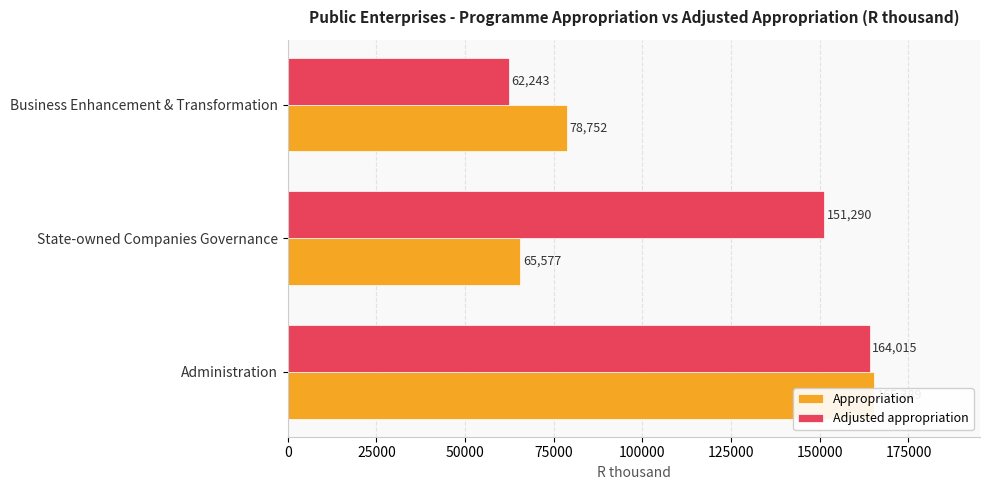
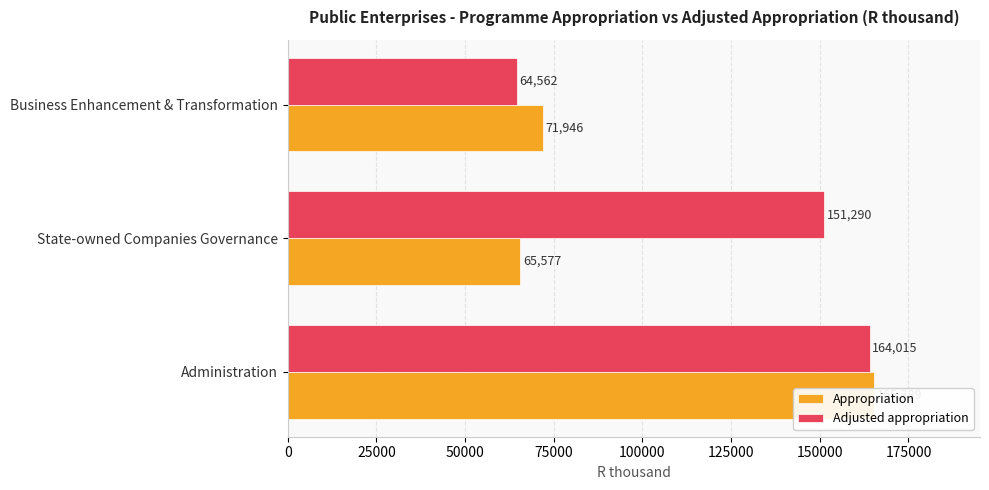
Adjusted appropriation, Business Enhancement & Transformation: 62,243 -> 64,562
Appropriation, Business Enhancement & Transformation: 78,752 -> 71,946
